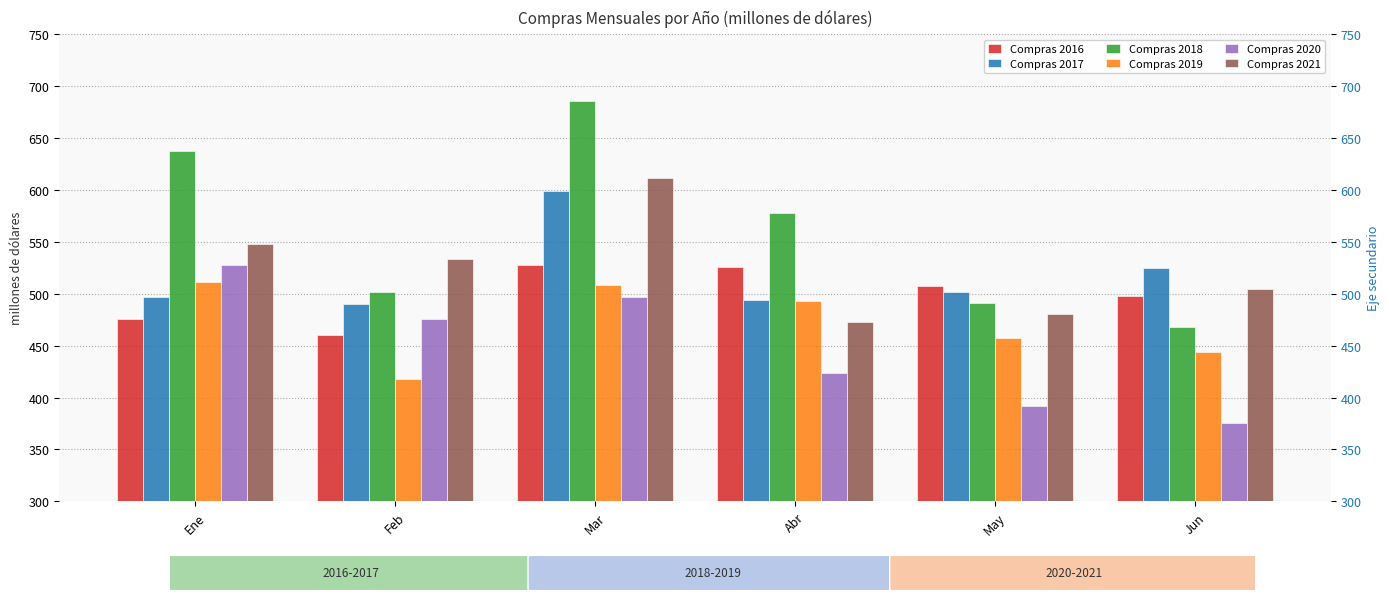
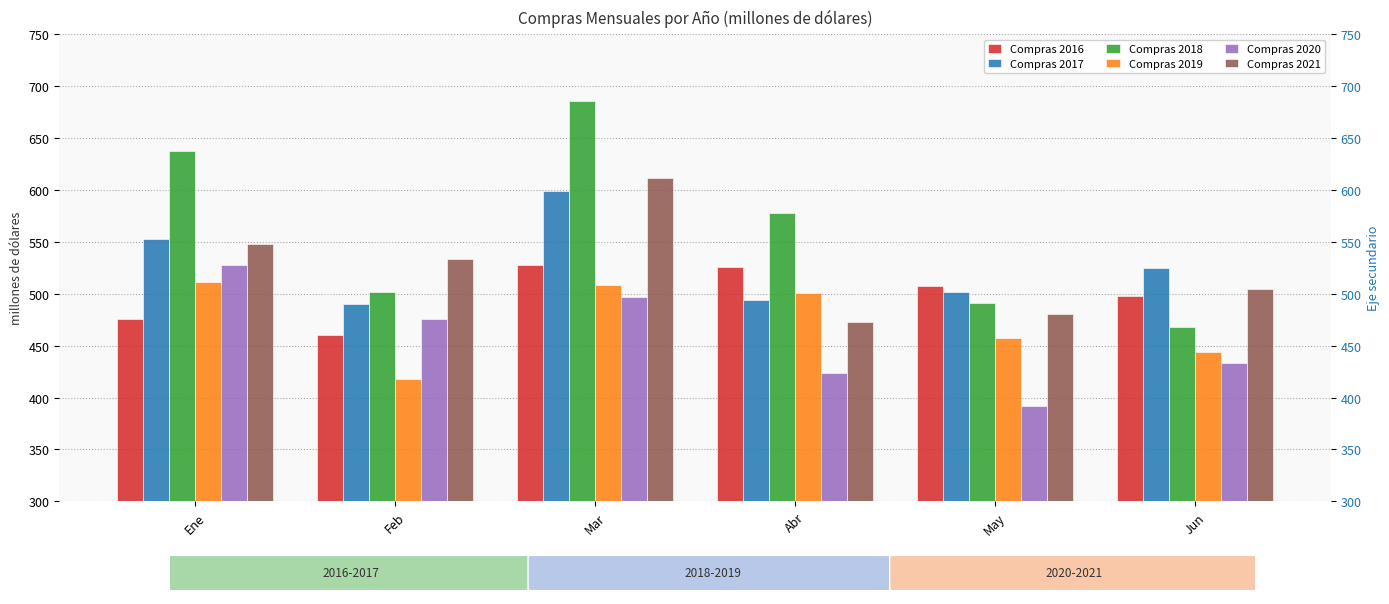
Compras 2017, Ene: 497 -> 553
Compras 2019, Abr: 493 -> 500
Compras 2020, Jun: 376 -> 433
